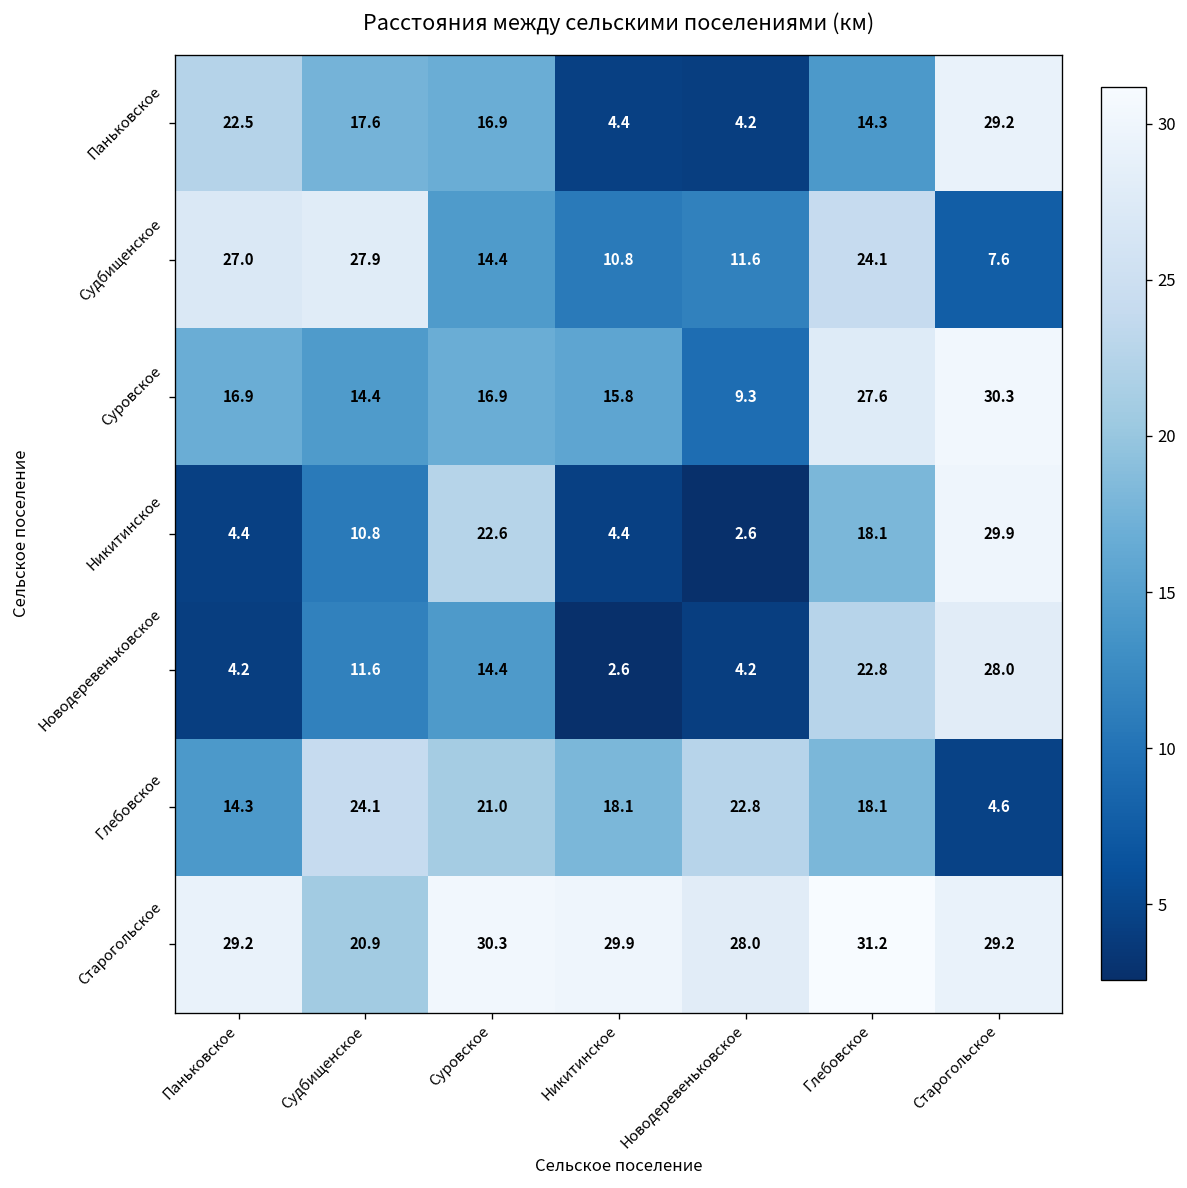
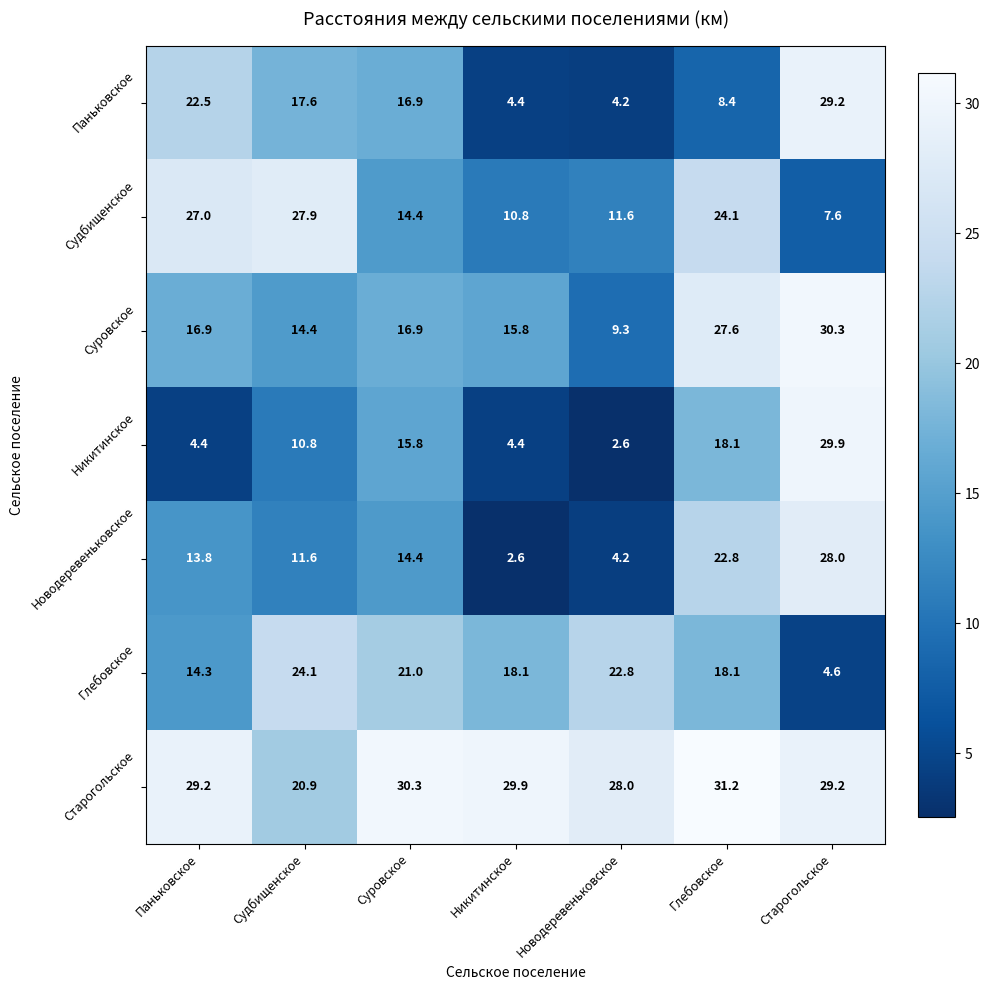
Паньковское, Глебовское: 14.3 -> 8.4
Никитинское, Суровское: 22.6 -> 15.8
Новодеревеньковское, Паньковское: 4.2 -> 13.8
